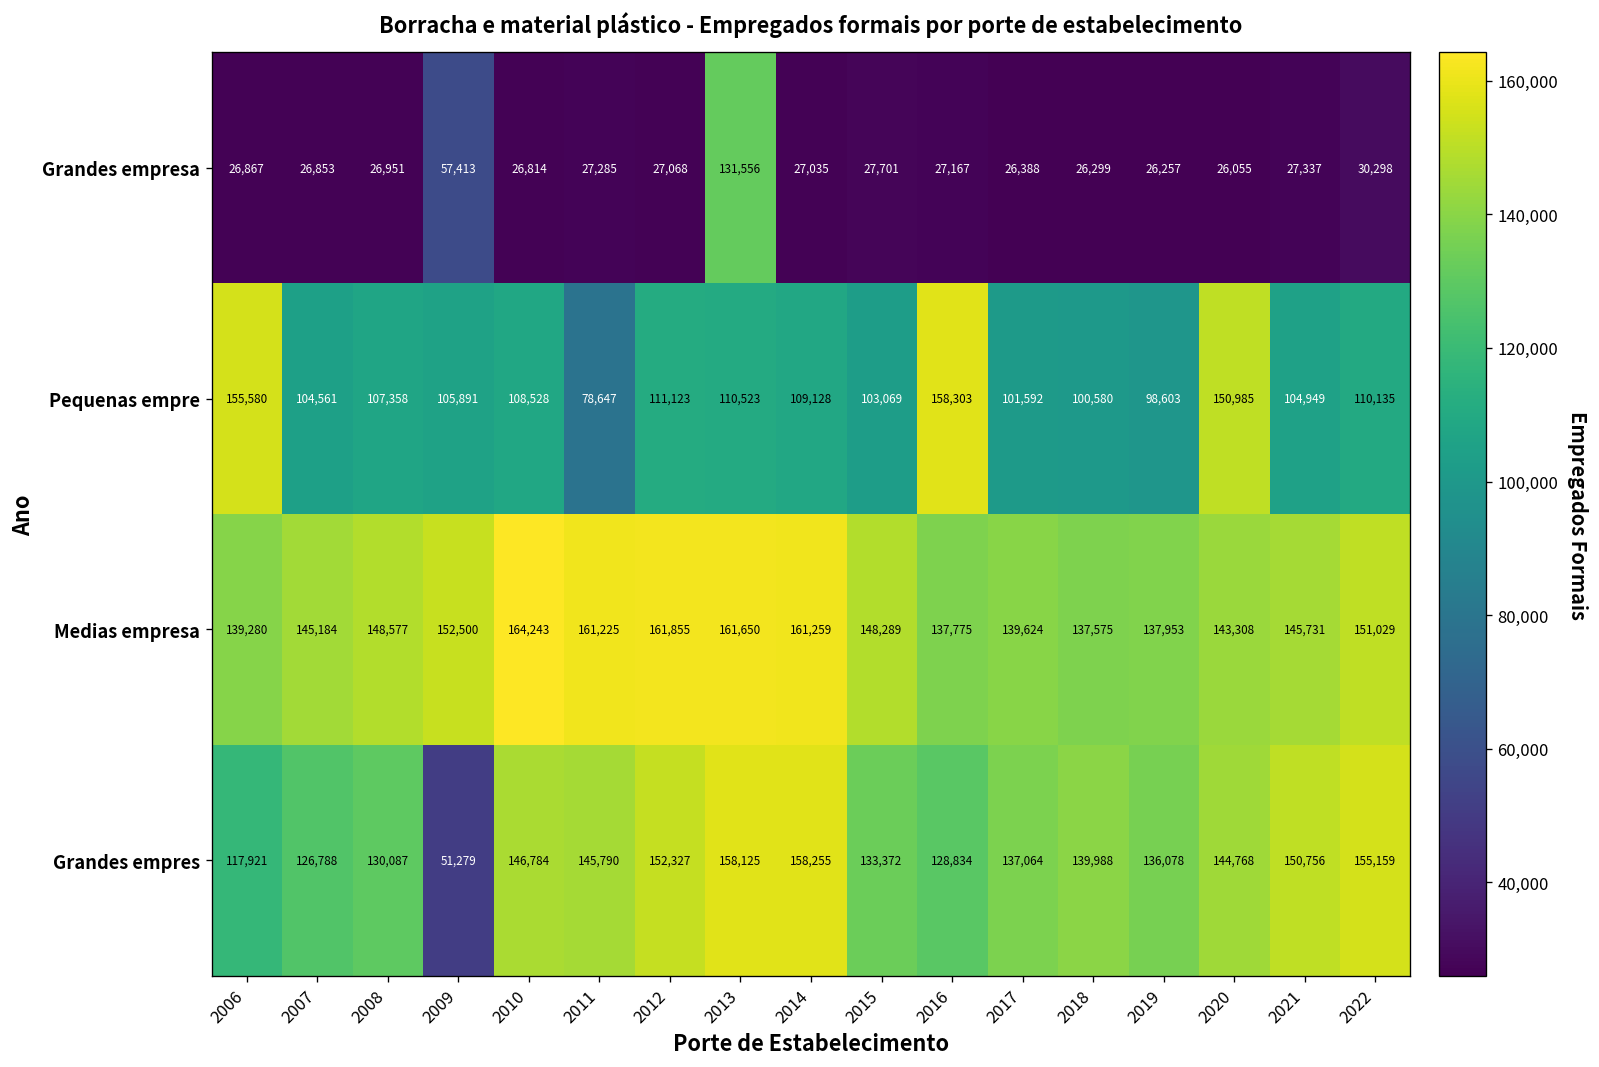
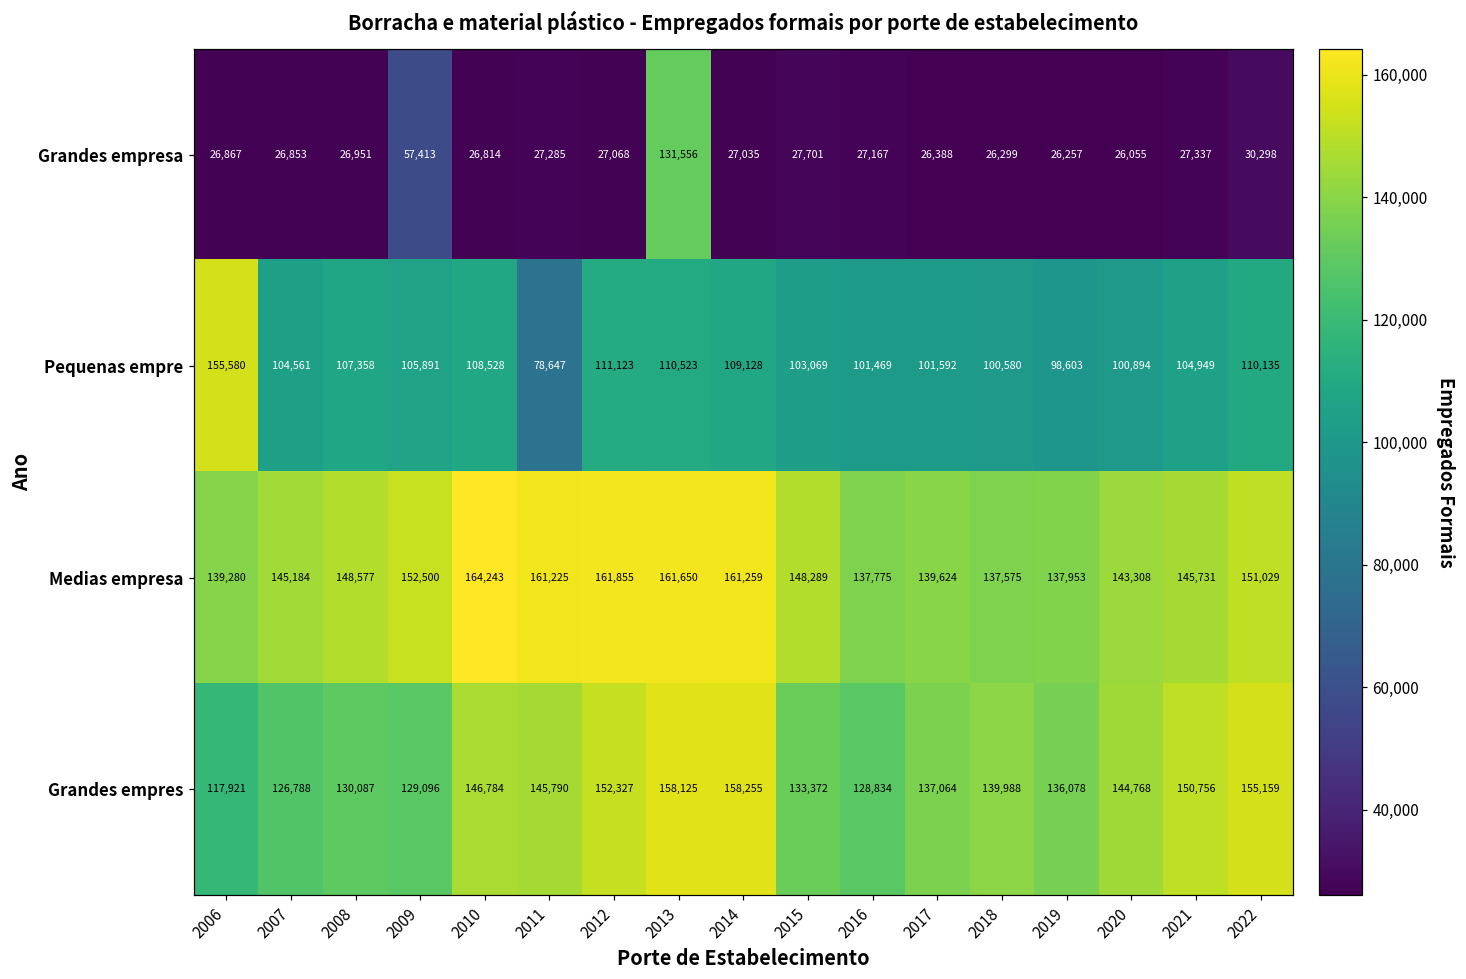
Pequenas empre, 2016: 158,303 -> 101,469
Pequenas empre, 2020: 150,985 -> 100,894
Grandes empres, 2009: 51,279 -> 129,096
